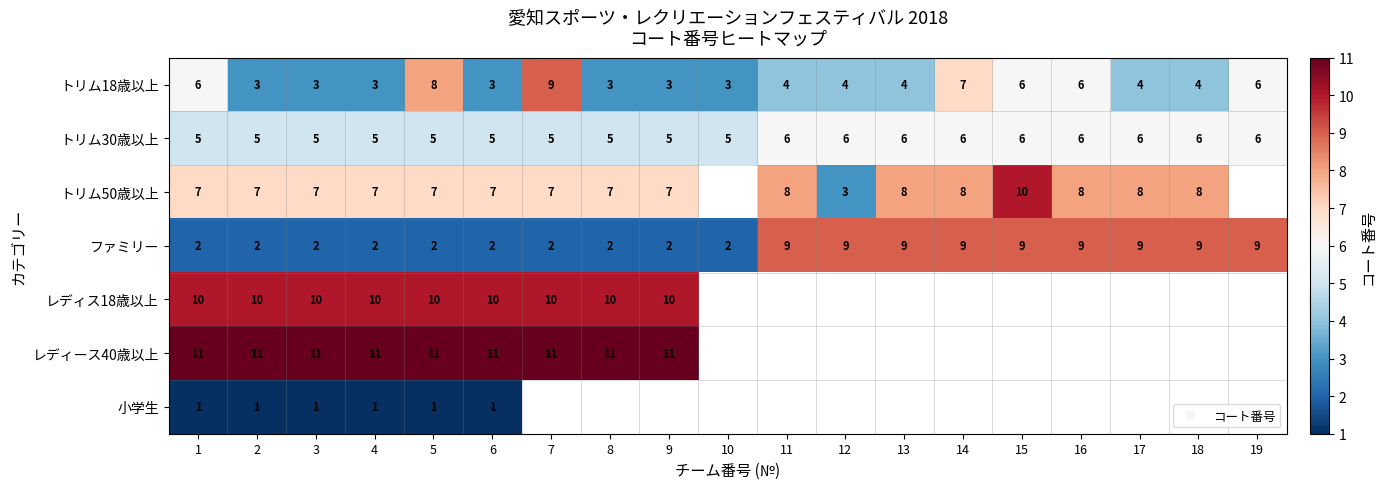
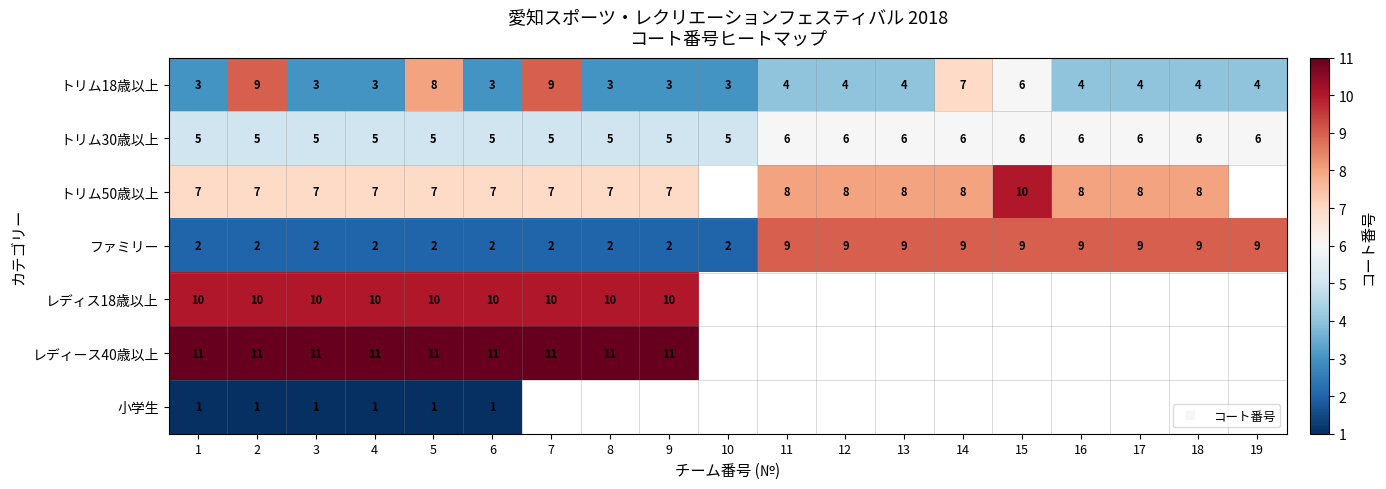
トリム18歳以上, 1: 6 -> 3
トリム18歳以上, 2: 3 -> 9
トリム18歳以上, 16: 6 -> 4
トリム18歳以上, 19: 6 -> 4
トリム50歳以上, 12: 3 -> 8
